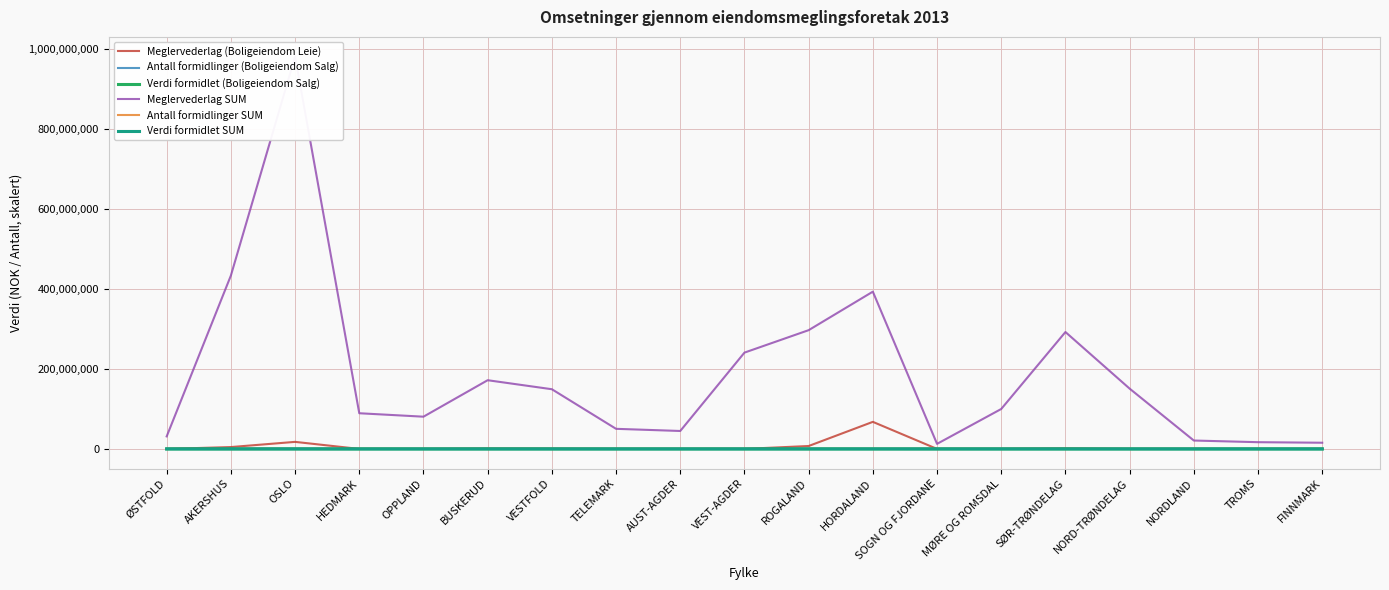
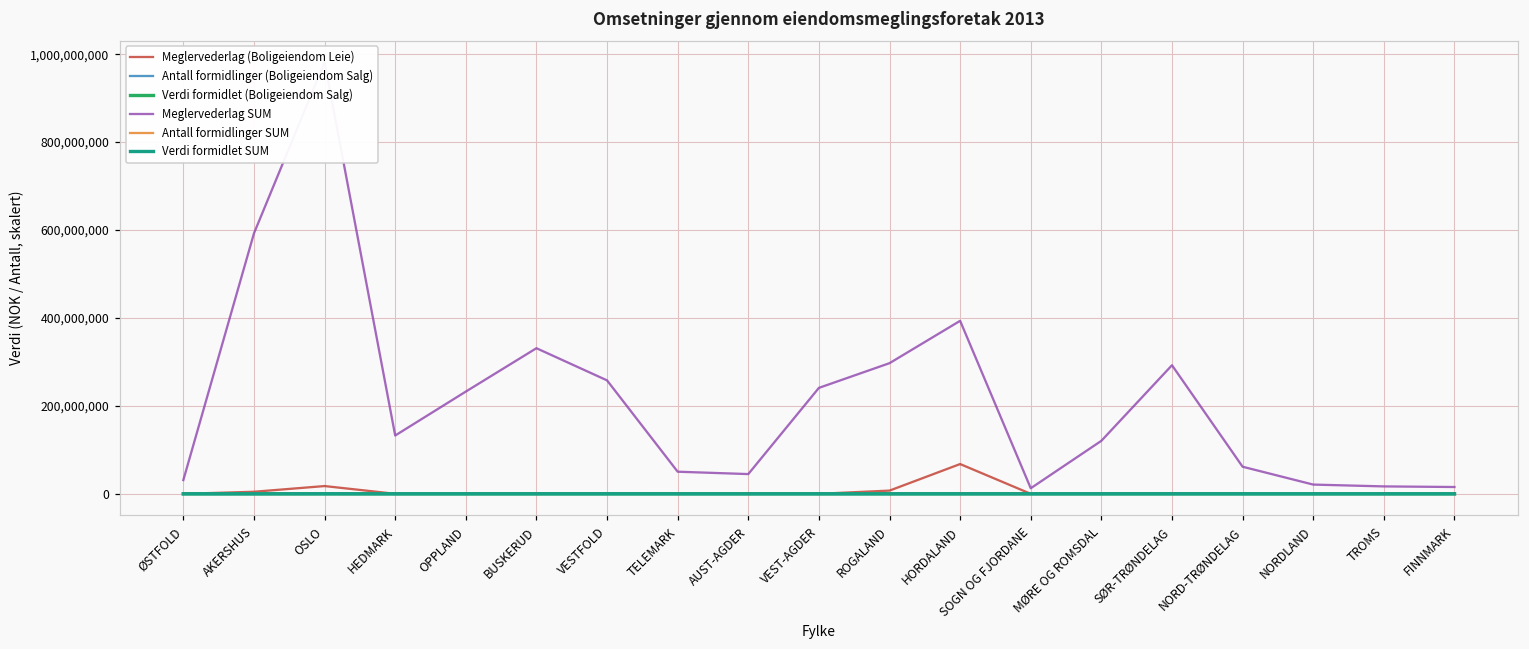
Meglervederlag SUM, AKERSHUS: 430,000,000 -> 590,000,000
Meglervederlag SUM, HEDMARK: 90,000,000 -> 130,000,000
Meglervederlag SUM, OPPLAND: 80,000,000 -> 230,000,000
Meglervederlag SUM, BUSKERUD: 170,000,000 -> 330,000,000
Meglervederlag SUM, VESTFOLD: 150,000,000 -> 260,000,000
Meglervederlag SUM, MØRE OG ROMSDAL: 100,000,000 -> 120,000,000
Meglervederlag SUM, NORD-TRØNDELAG: 150,000,000 -> 60,000,000
